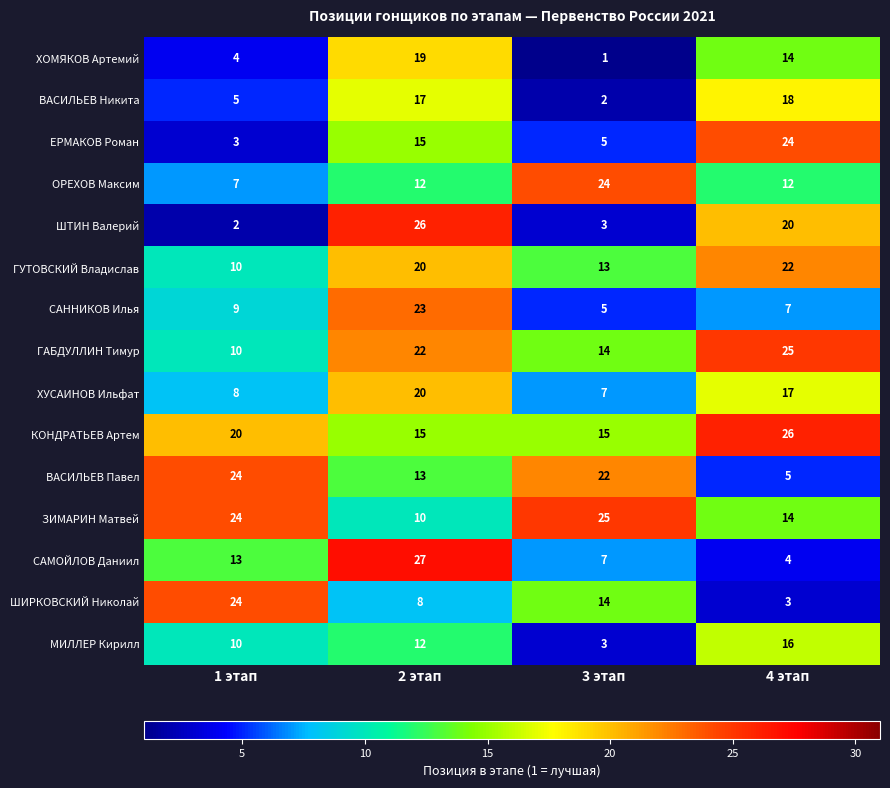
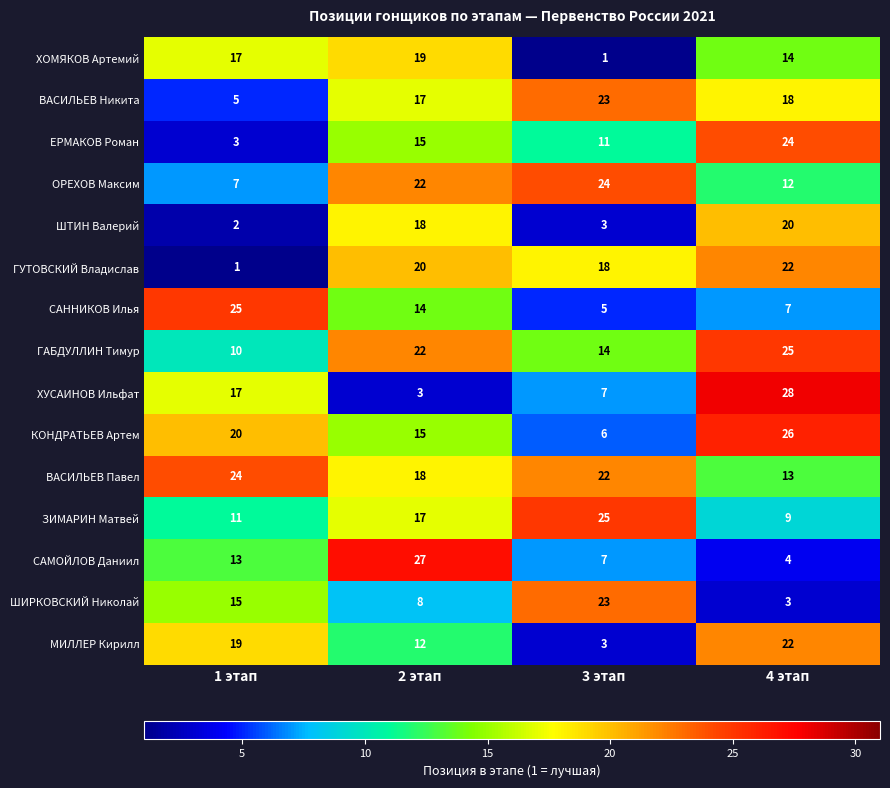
ХОМЯКОВ Артемий, 1 этап: 4 -> 17
ВАСИЛЬЕВ Никита, 3 этап: 2 -> 23
ЕРМАКОВ Роман, 3 этап: 5 -> 11
ОРЕХОВ Максим, 2 этап: 12 -> 22
ШТИН Валерий, 2 этап: 26 -> 18
ГУТОВСКИЙ Владислав, 1 этап: 10 -> 1
ГУТОВСКИЙ Владислав, 3 этап: 13 -> 18
САННИКОВ Илья, 1 этап: 9 -> 25
САННИКОВ Илья, 2 этап: 23 -> 14
ХУСАИНОВ Ильфат, 1 этап: 8 -> 17
ХУСАИНОВ Ильфат, 2 этап: 20 -> 3
ХУСАИНОВ Ильфат, 4 этап: 17 -> 28
КОНДРАТЬЕВ Артем, 3 этап: 15 -> 6
ВАСИЛЬЕВ Павел, 2 этап: 13 -> 18
ВАСИЛЬЕВ Павел, 4 этап: 5 -> 13
ЗИМАРИН Матвей, 1 этап: 24 -> 11
ЗИМАРИН Матвей, 2 этап: 10 -> 17
ЗИМАРИН Матвей, 4 этап: 14 -> 9
ШИРКОВСКИЙ Николай, 1 этап: 24 -> 15
ШИРКОВСКИЙ Николай, 3 этап: 14 -> 23
МИЛЛЕР Кирилл, 1 этап: 10 -> 19
МИЛЛЕР Кирилл, 4 этап: 16 -> 22
